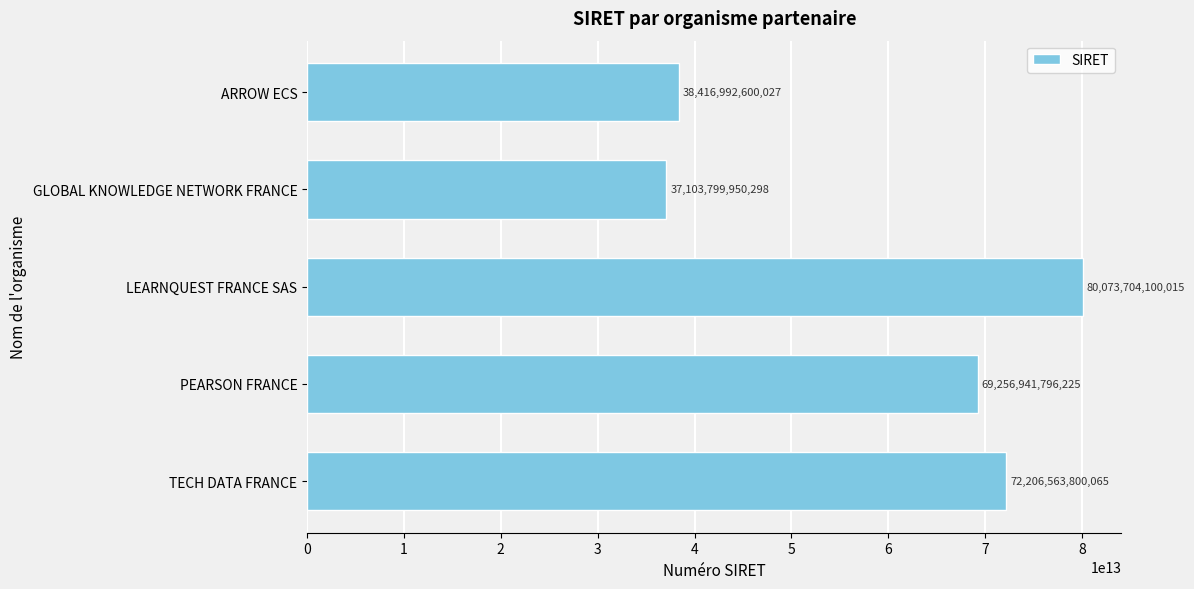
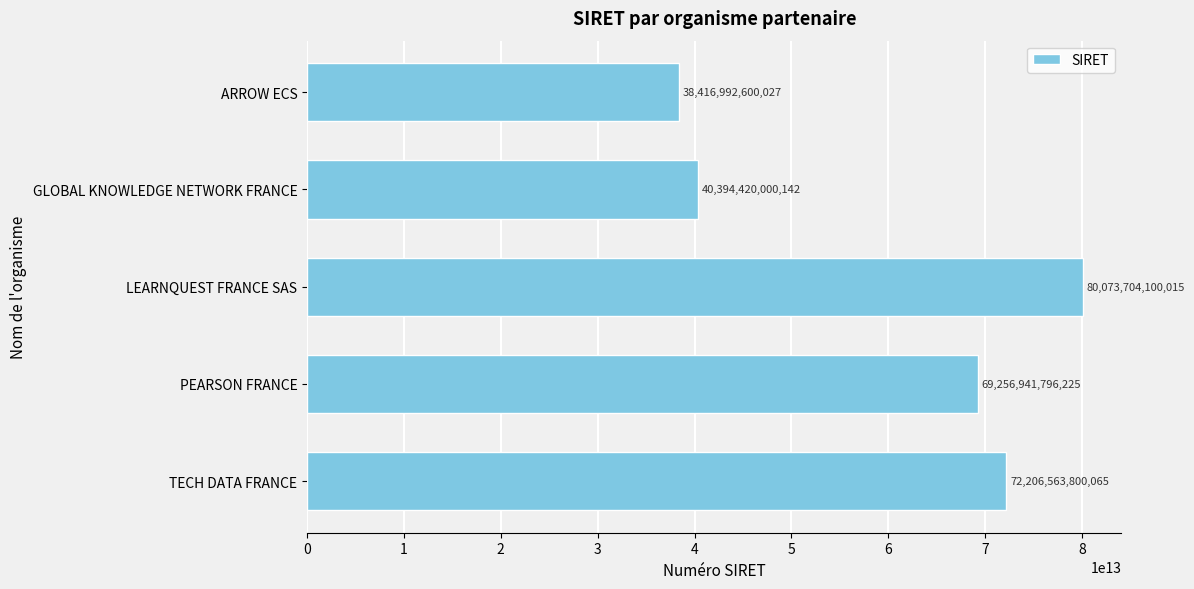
GLOBAL KNOWLEDGE NETWORK FRANCE: 37,103,799,950,298 -> 40,394,420,000,142
